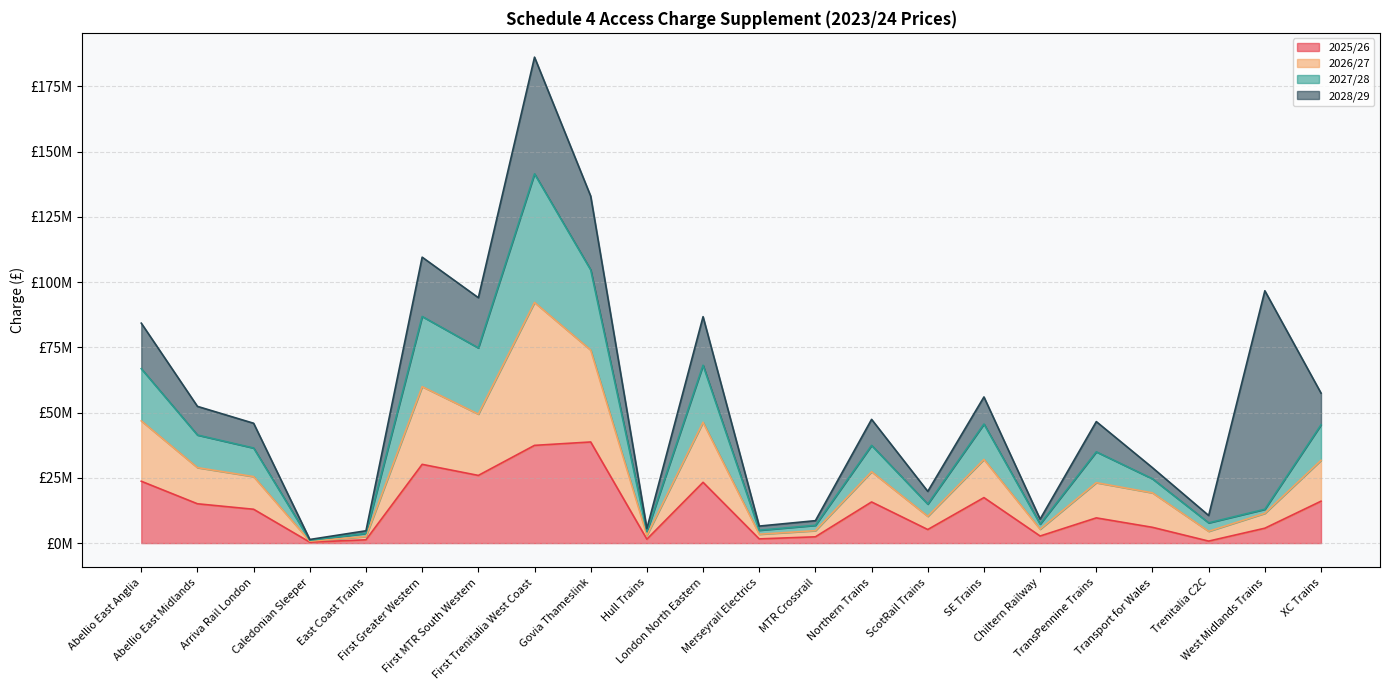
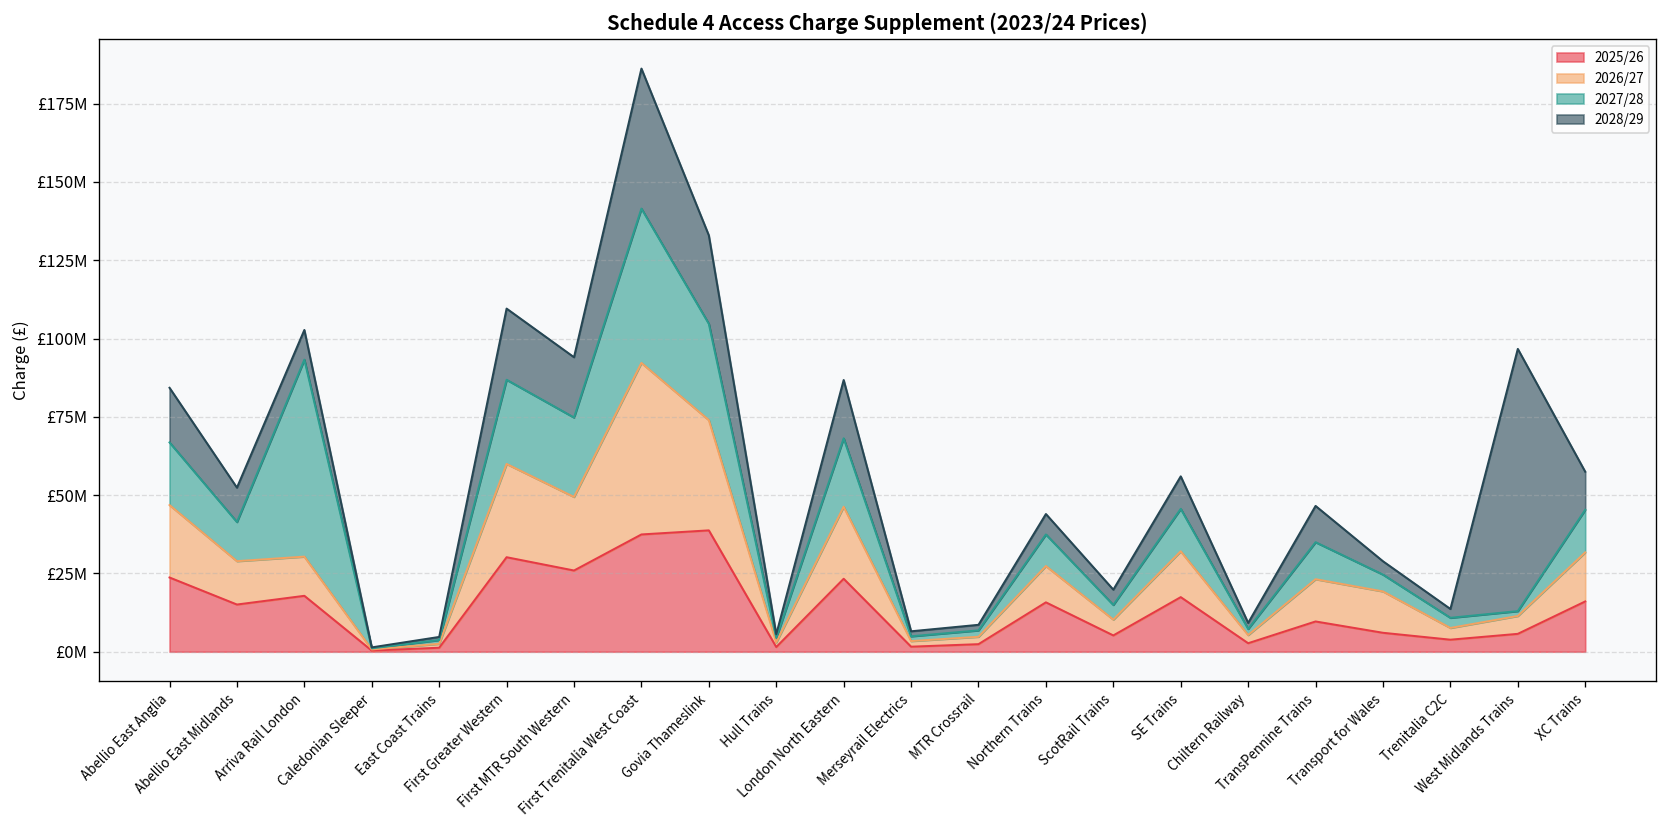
2025/26, Arriva Rail London: £13000000 -> £18000000
2027/28, Arriva Rail London: £11000000 -> £63000000
2028/29, Northern Trains: £10000000 -> £7000000
2025/26, Trenitalia C2C: £1000000 -> £4000000
